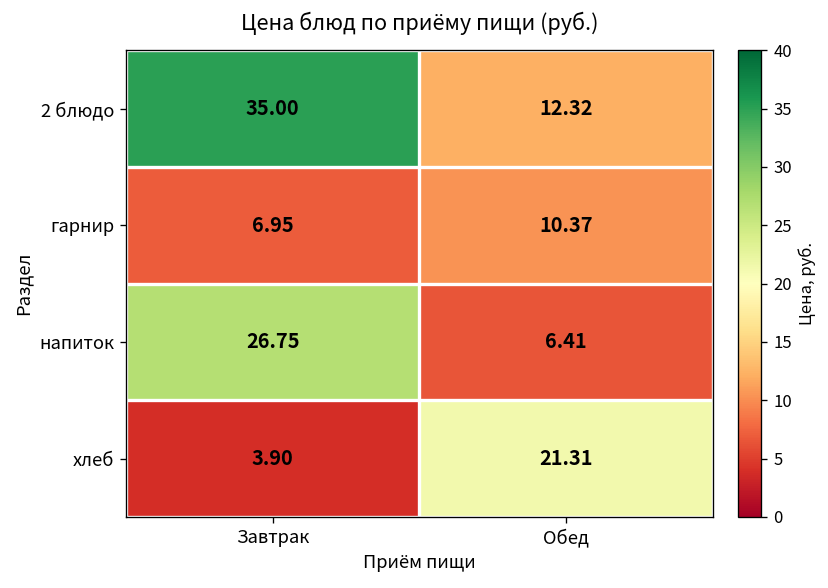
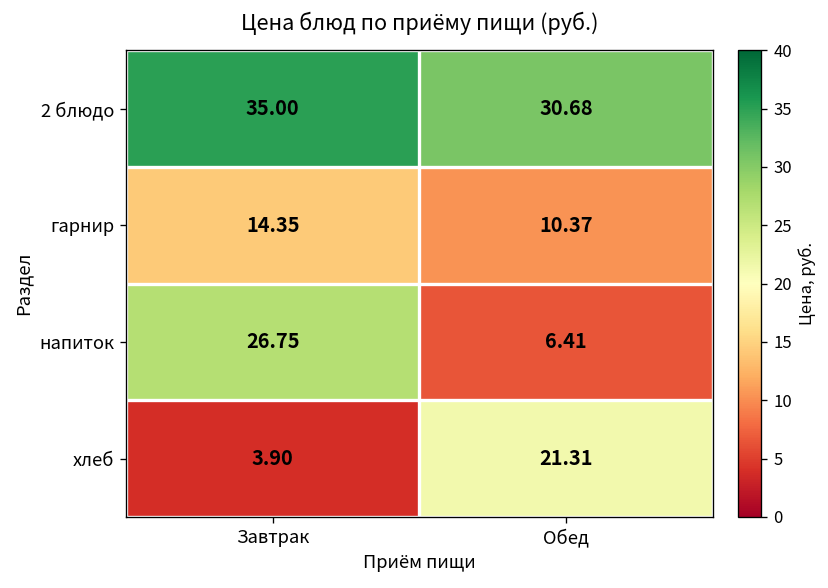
2 блюдо, Обед: 12.32 -> 30.68
гарнир, Завтрак: 6.95 -> 14.35
